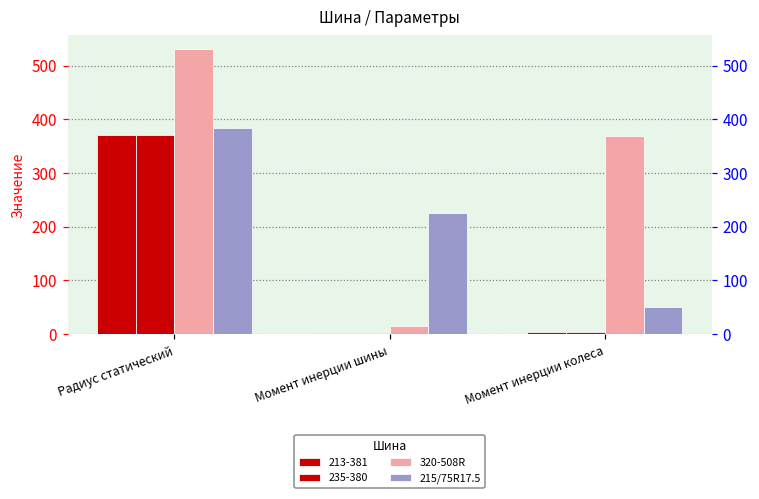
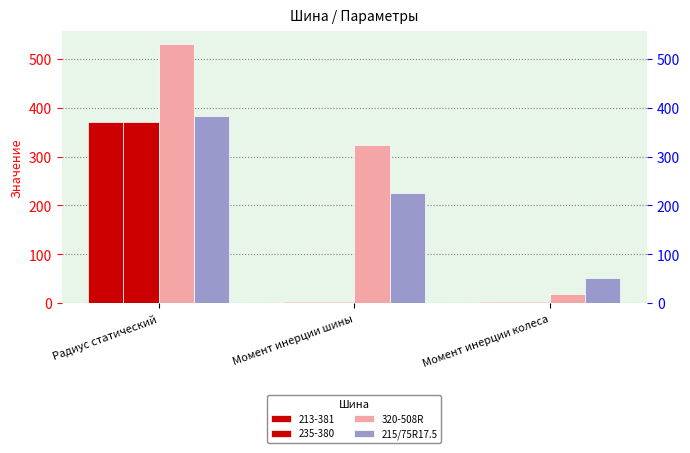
320-508R, Момент инерции шины: 20 -> 320
320-508R, Момент инерции колеса: 370 -> 20
